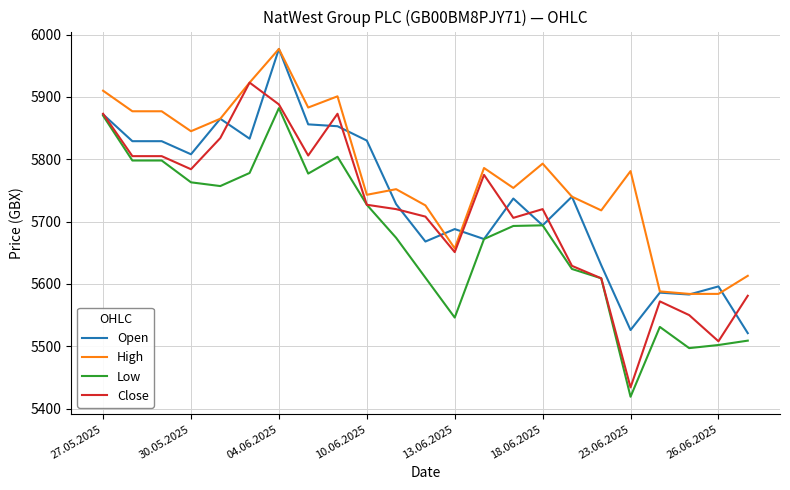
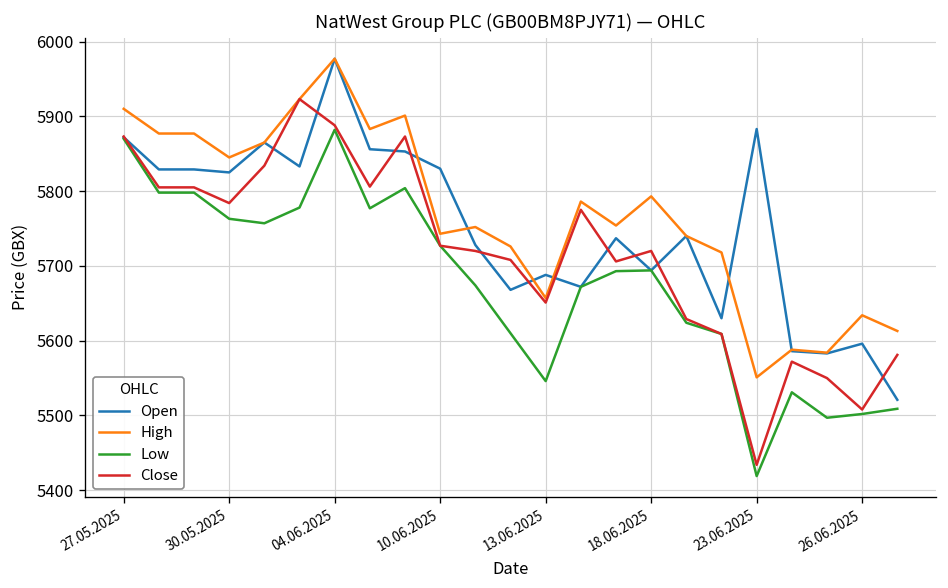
Open, 30.05.2025: 5810 -> 5830
Open, 23.06.2025: 5530 -> 5880
High, 23.06.2025: 5780 -> 5550
High, 26.06.2025: 5580 -> 5630
